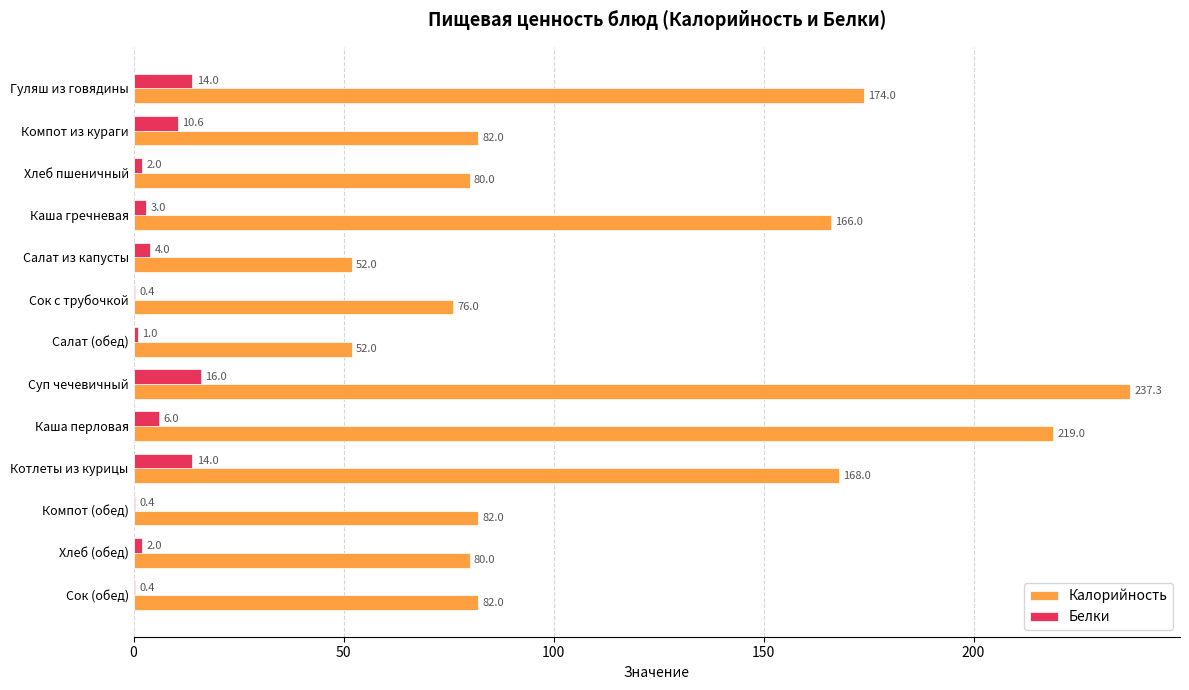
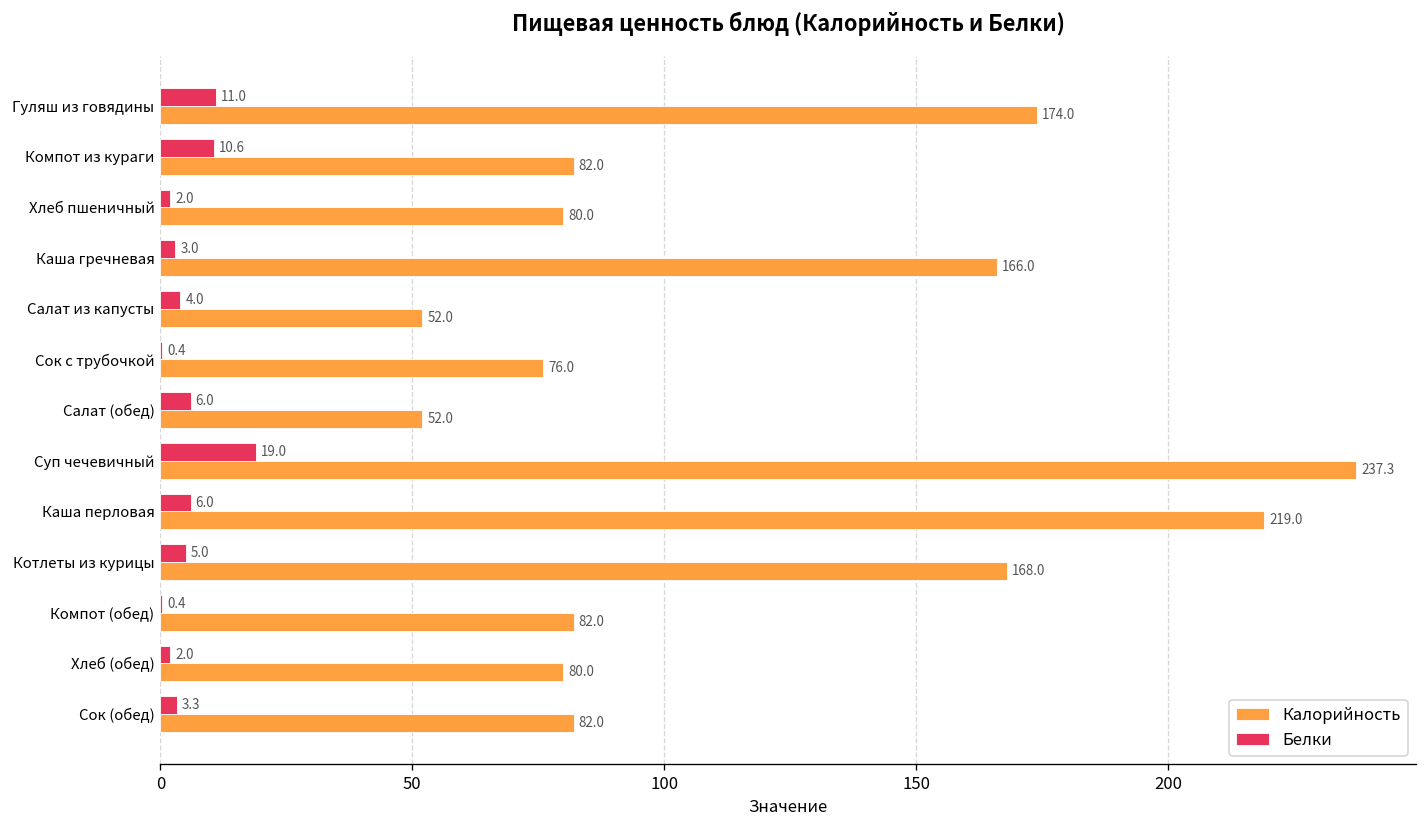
Белки, Гуляш из говядины: 14.0 -> 11.0
Белки, Салат (обед): 1.0 -> 6.0
Белки, Суп чечевичный: 16.0 -> 19.0
Белки, Котлеты из курицы: 14.0 -> 5.0
Белки, Сок (обед): 0.4 -> 3.3
